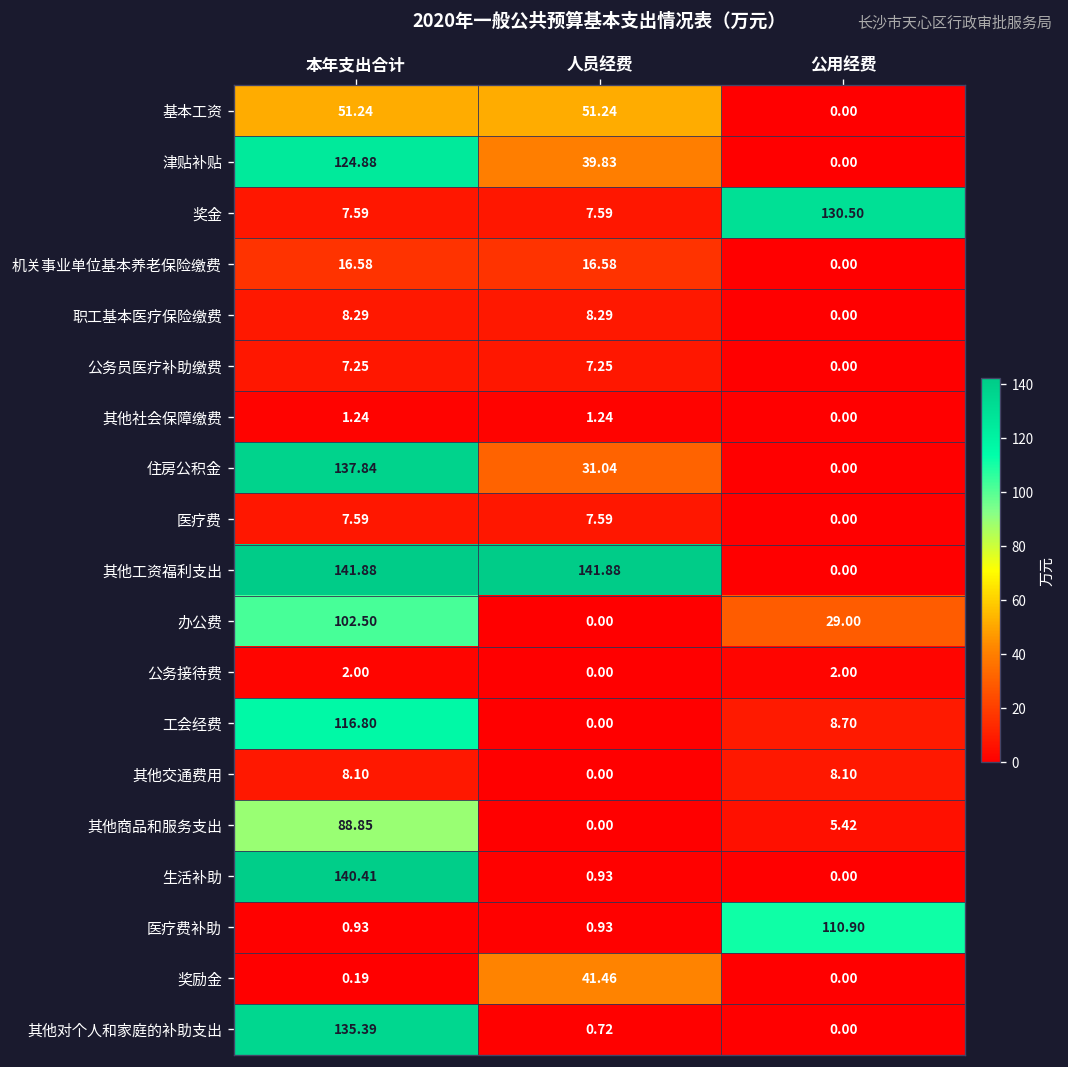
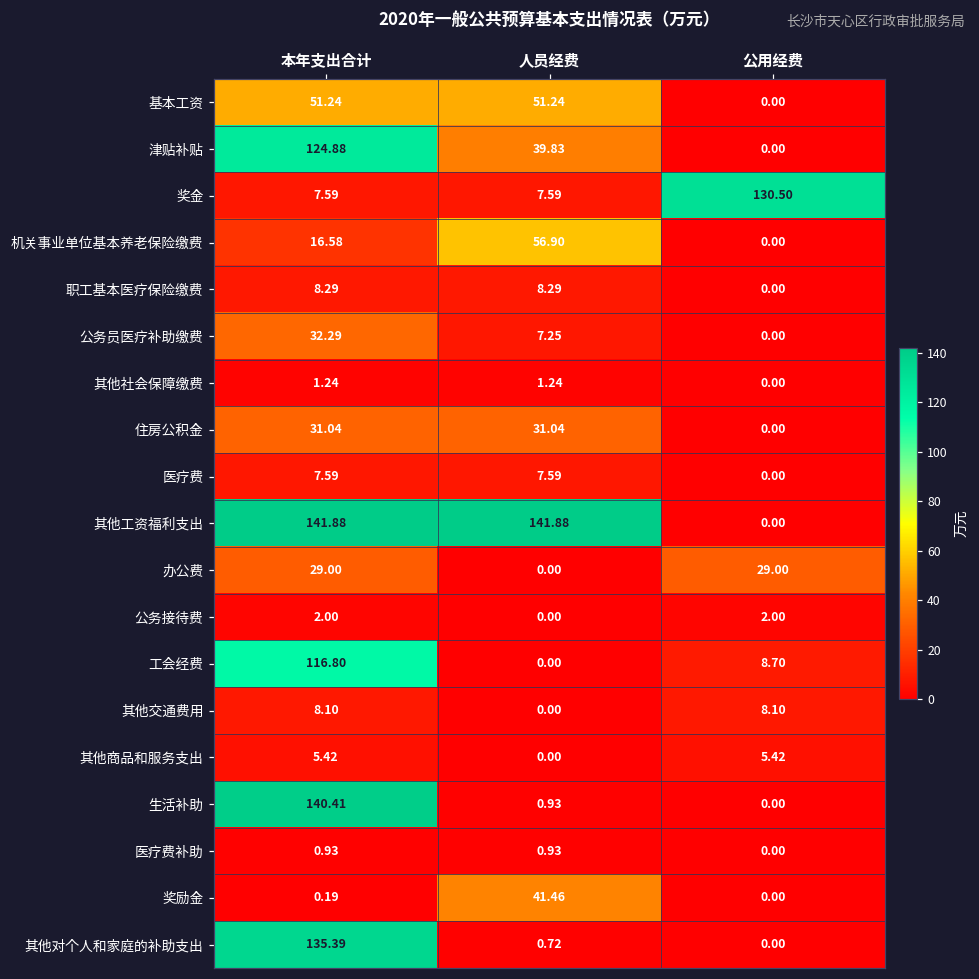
机关事业单位基本养老保险缴费, 人员经费: 16.58 -> 56.90
公务员医疗补助缴费, 本年支出合计: 7.25 -> 32.29
住房公积金, 本年支出合计: 137.84 -> 31.04
办公费, 本年支出合计: 102.50 -> 29.00
其他商品和服务支出, 本年支出合计: 88.85 -> 5.42
医疗费补助, 公用经费: 110.90 -> 0.00
